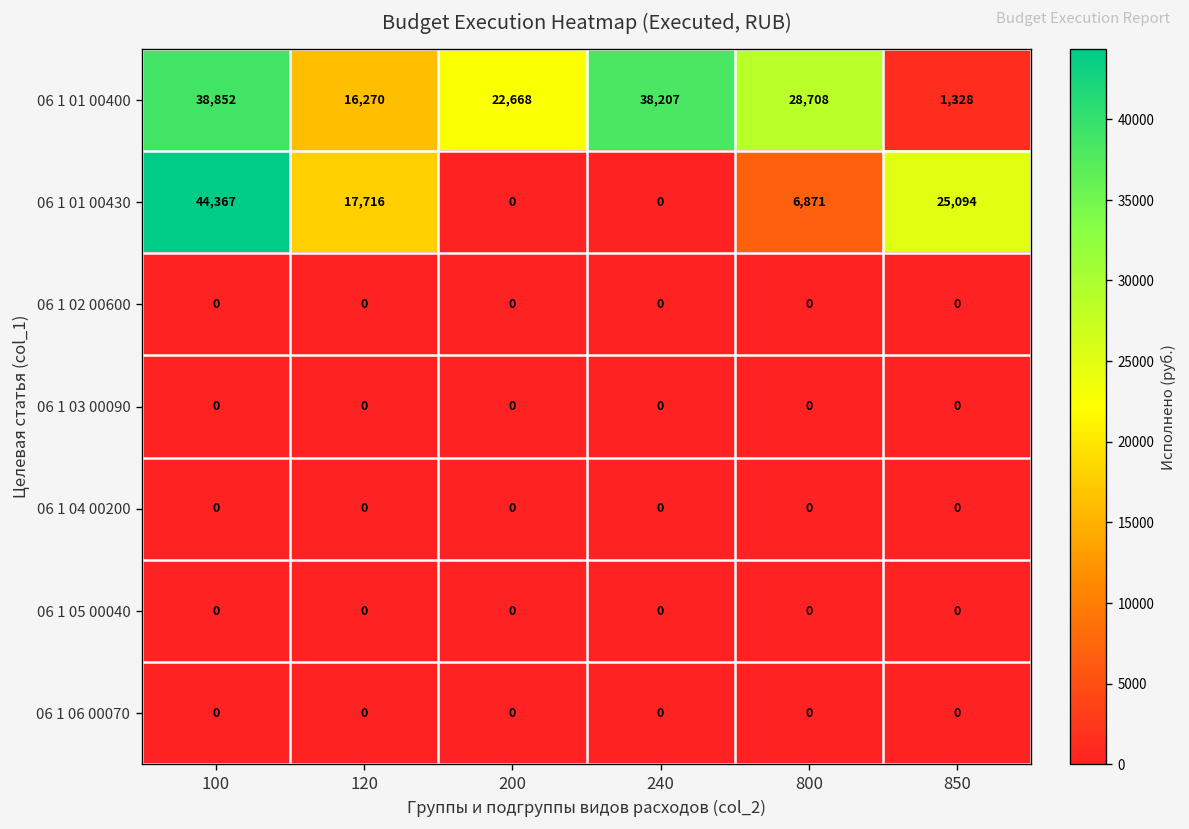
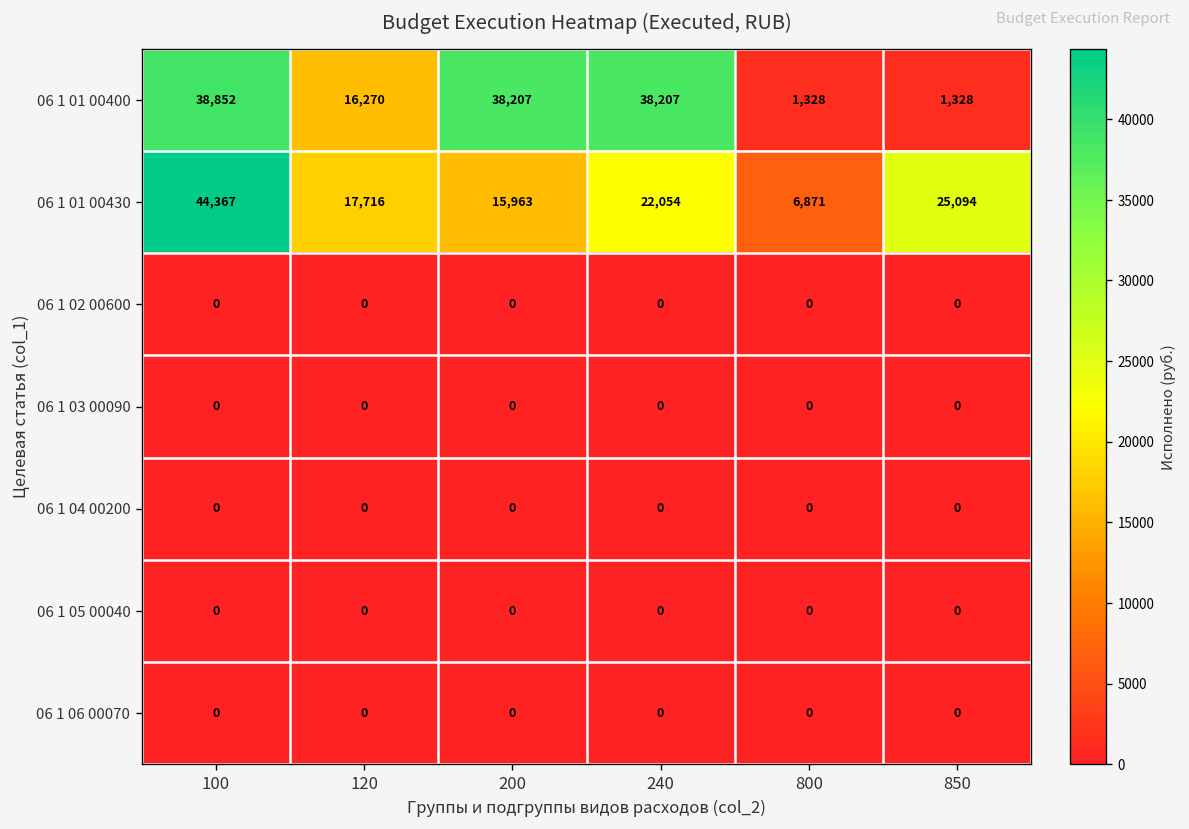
06 1 01 00400, 200: 22,668 -> 38,207
06 1 01 00400, 800: 28,708 -> 1,328
06 1 01 00430, 200: 0 -> 15,963
06 1 01 00430, 240: 0 -> 22,054
